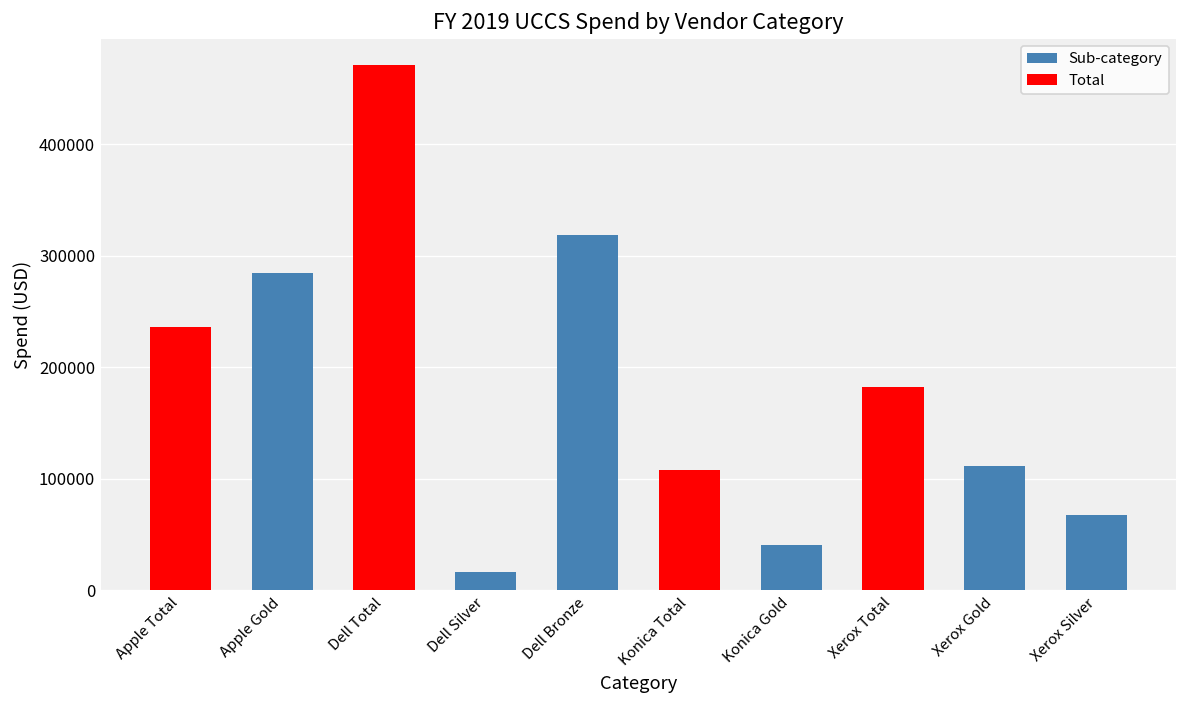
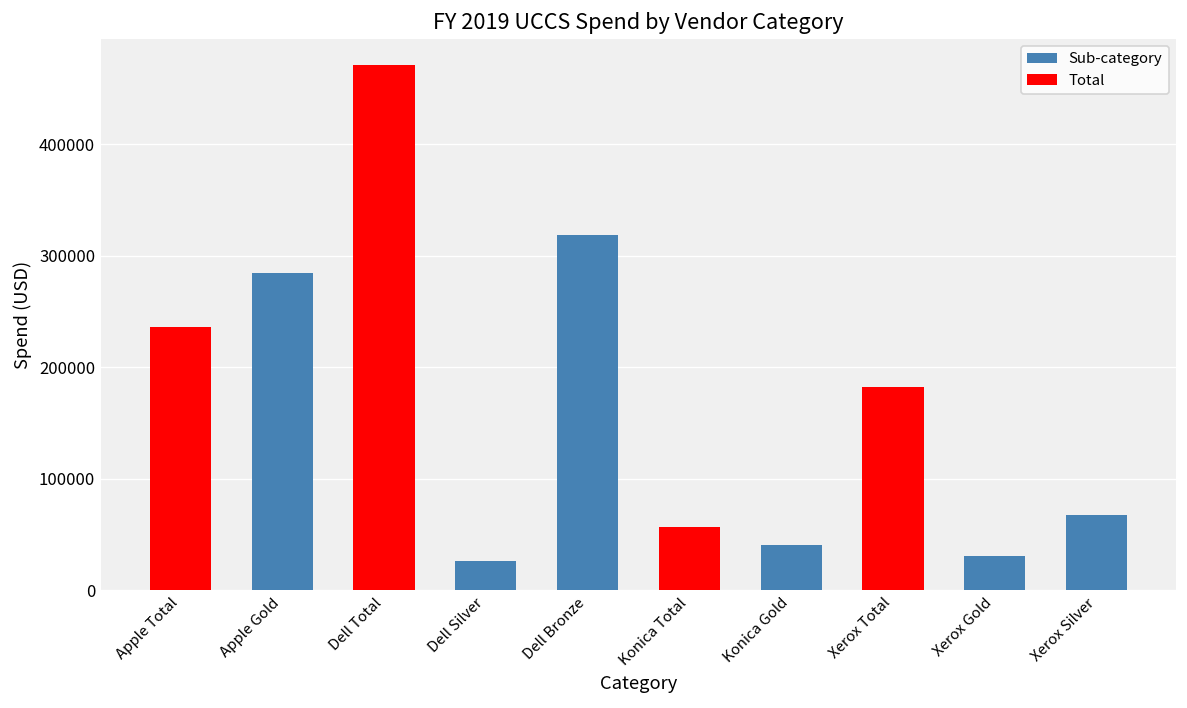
Dell Silver: 20000 -> 30000
Konica Total: 110000 -> 60000
Xerox Gold: 110000 -> 30000
